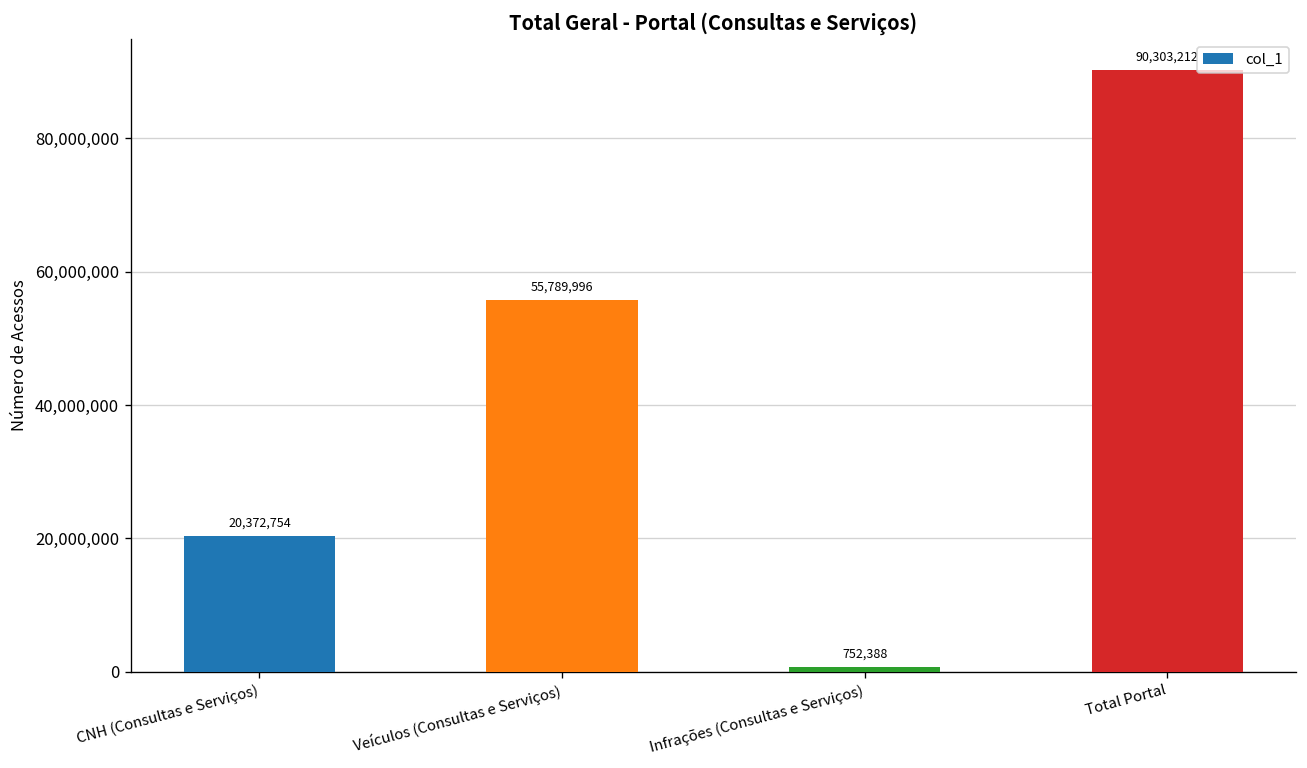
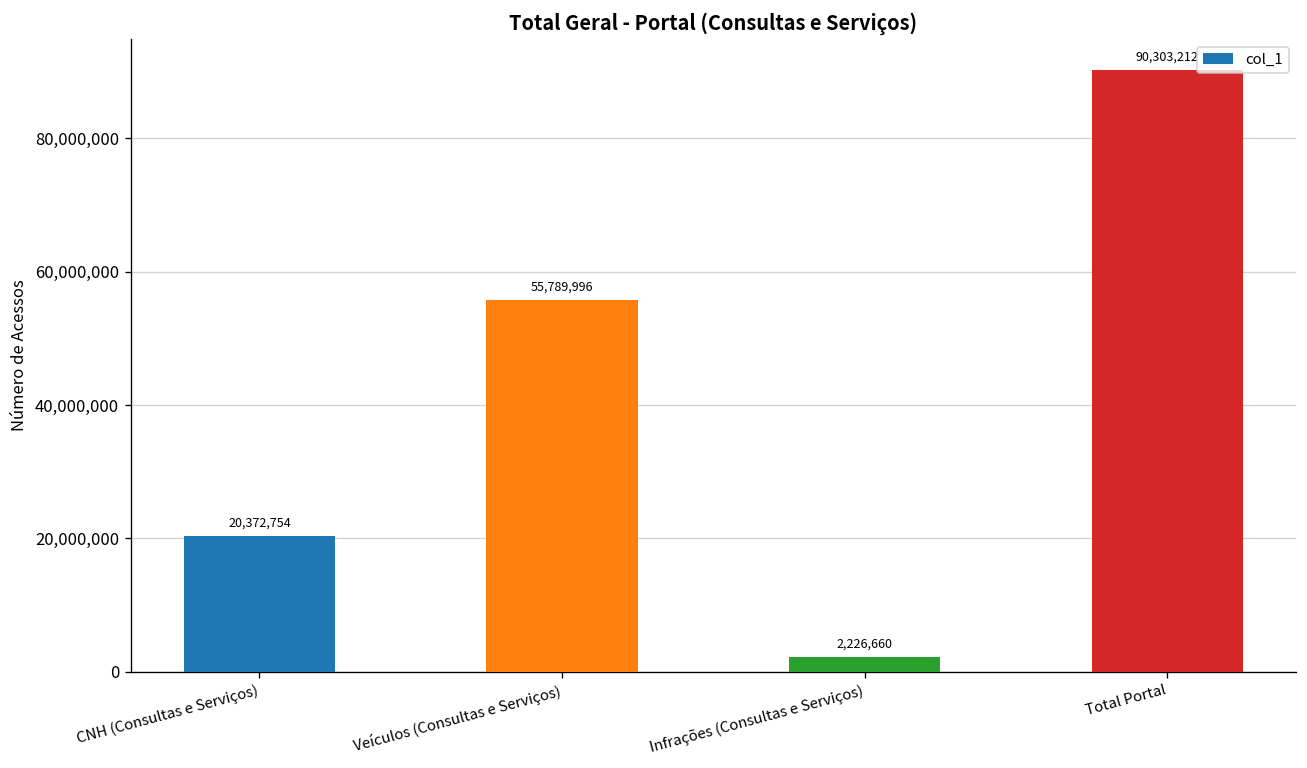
Infrações (Consultas e Serviços): 752,388 -> 2,226,660
